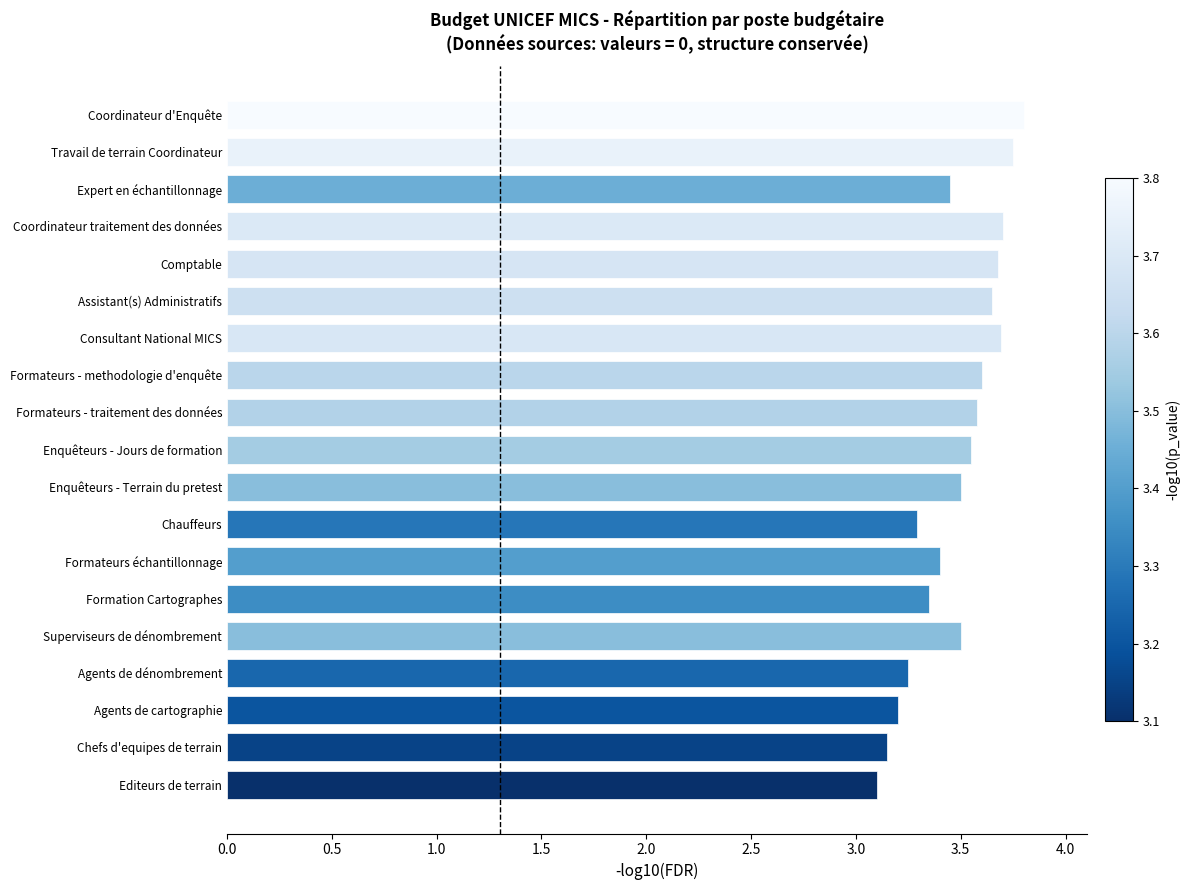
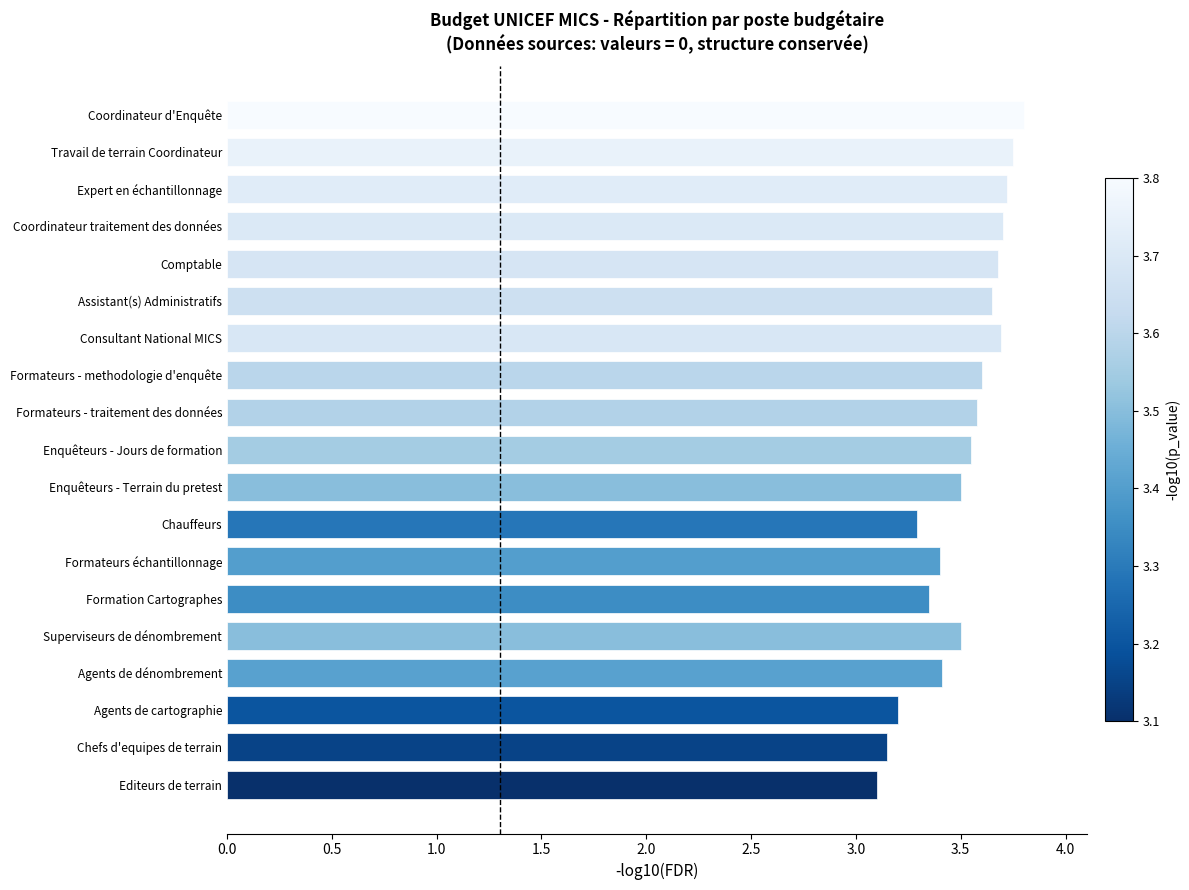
Expert en échantillonnage: 3.45 -> 3.72
Agents de dénombrement: 3.25 -> 3.41
